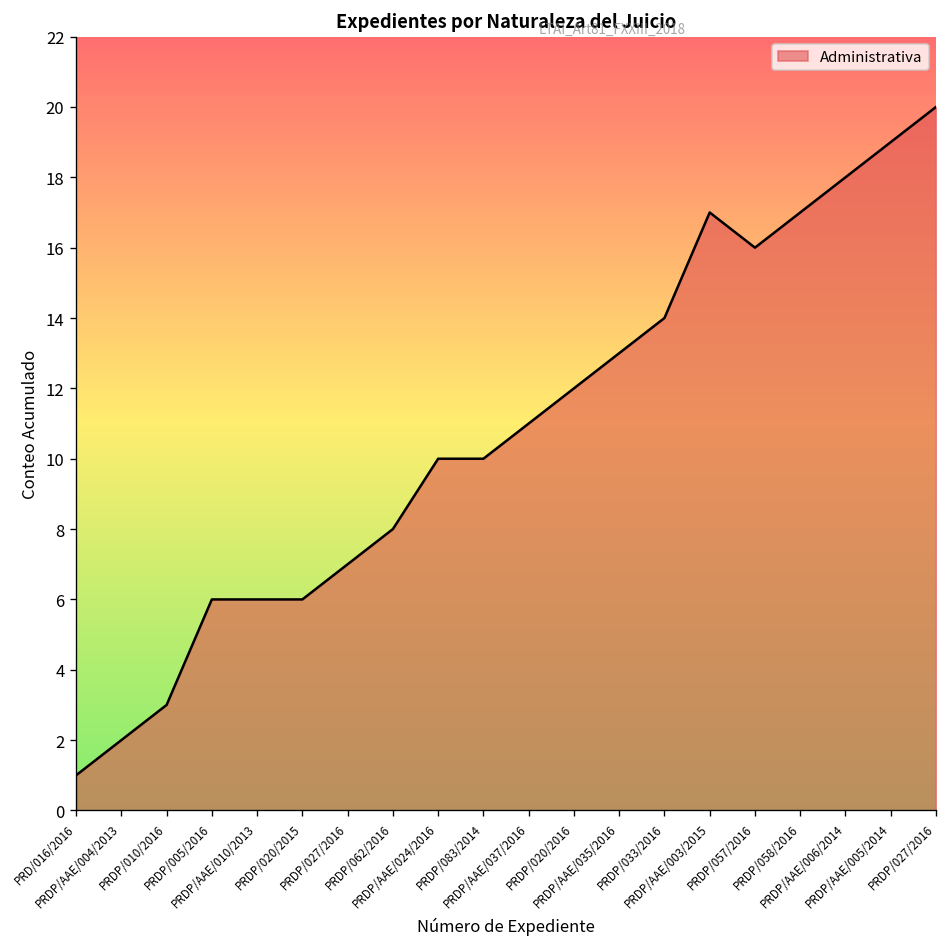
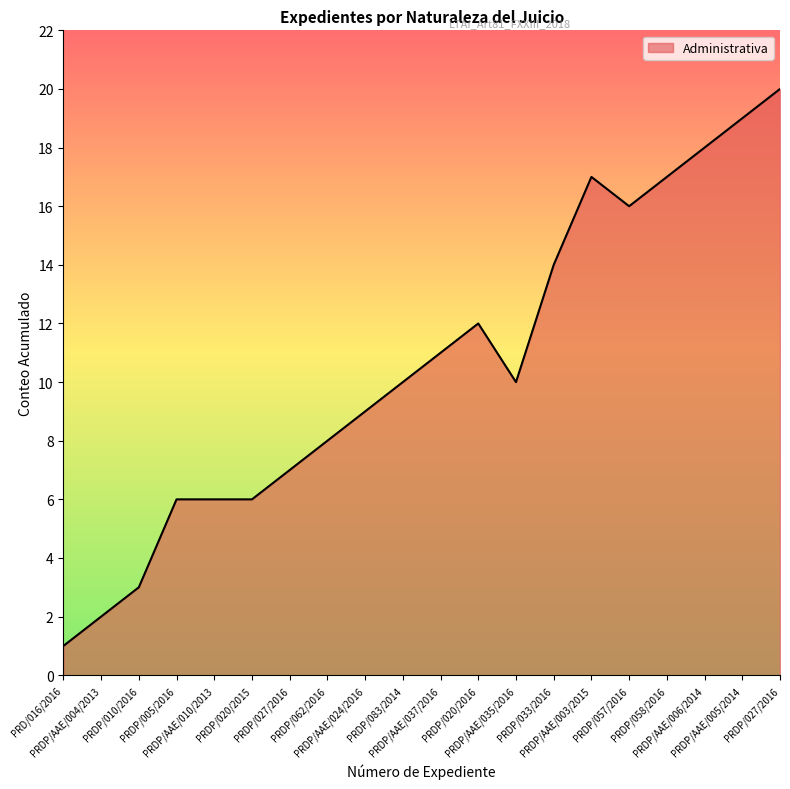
PRDP/AAE/024/2016: 10 -> 9
PRDP/AAE/035/2016: 13 -> 10
